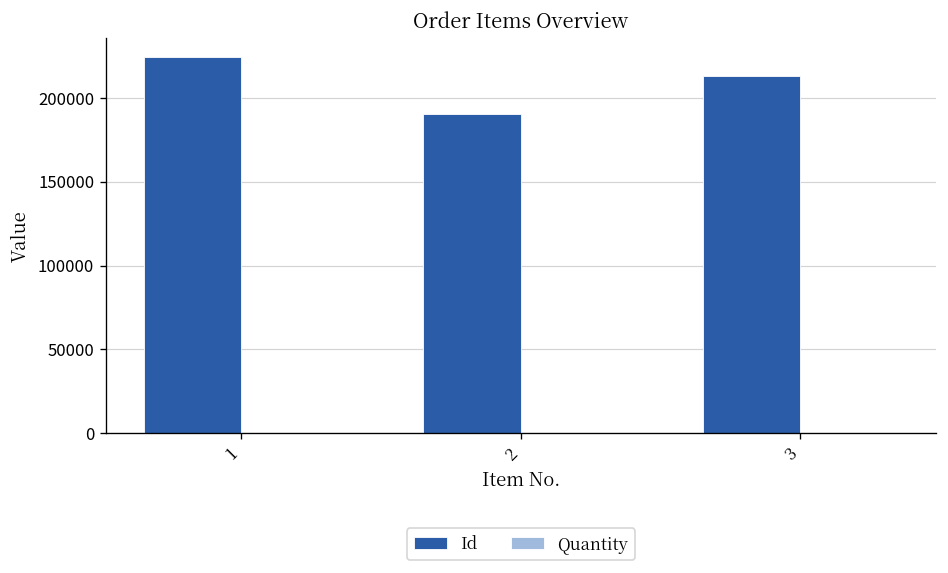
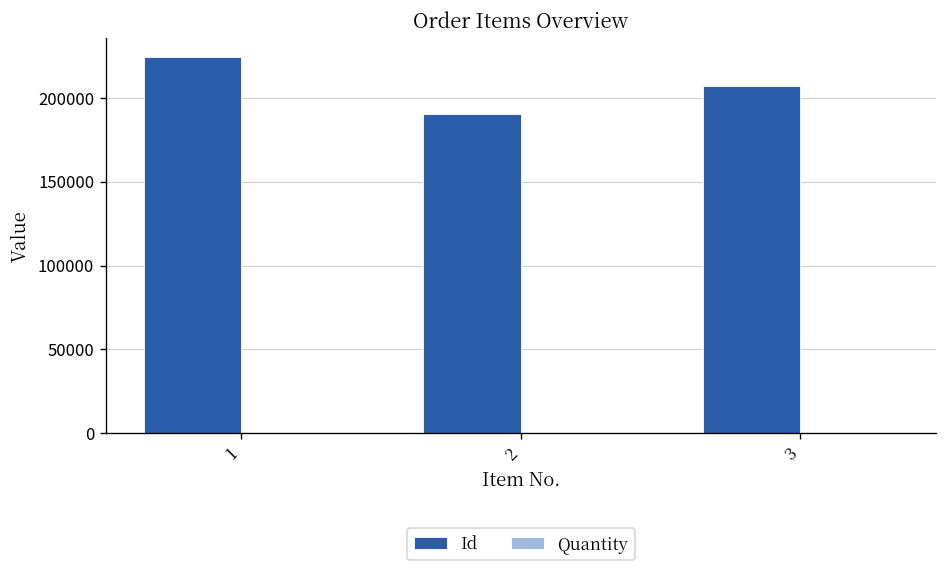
Id, 3: 213000 -> 207000
